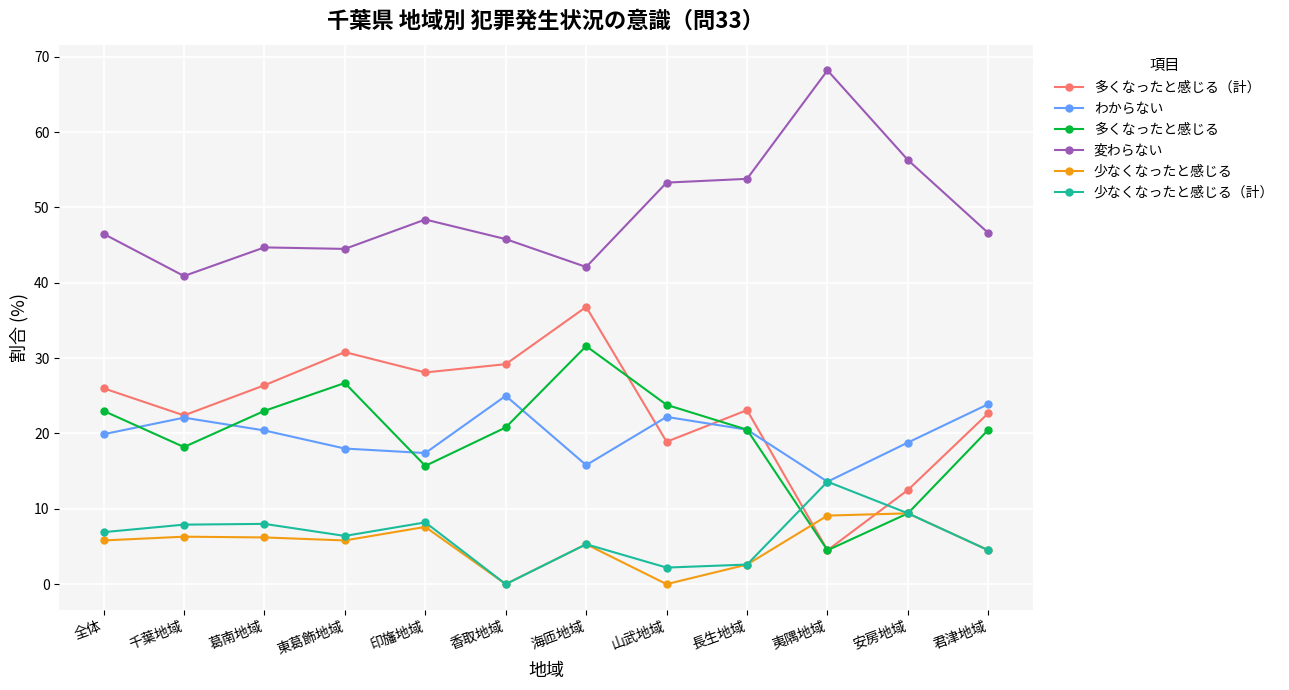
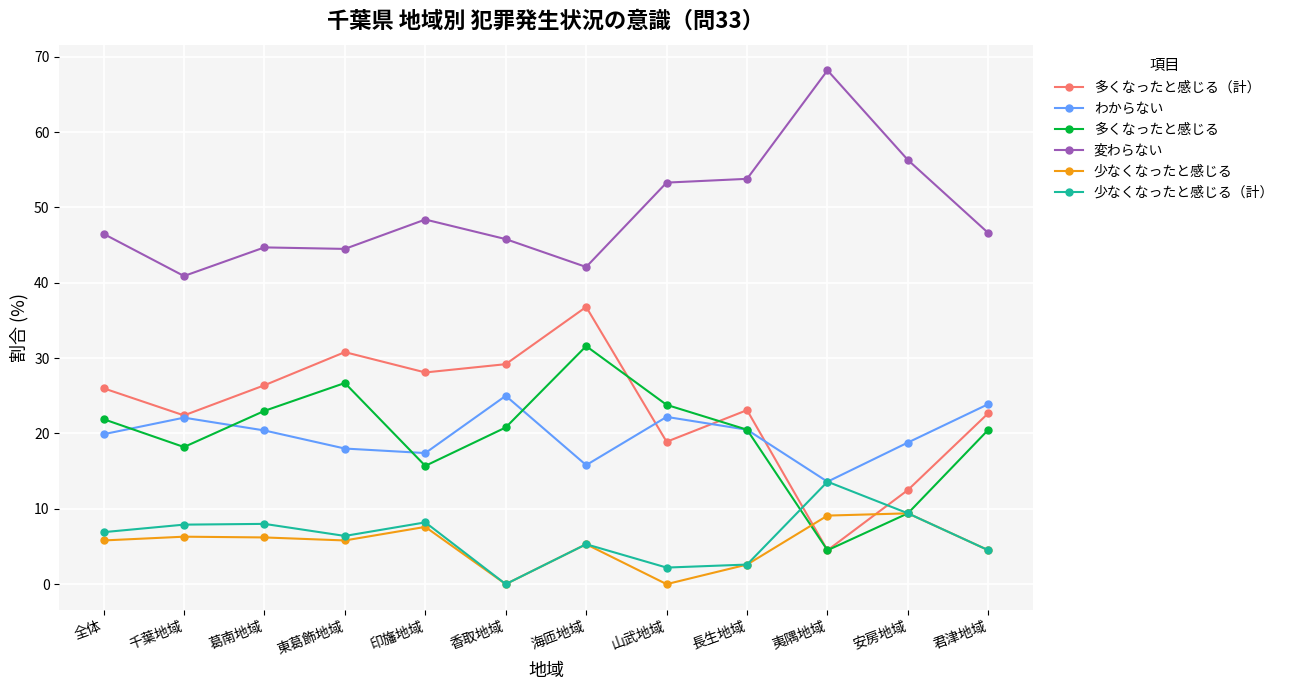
多くなったと感じる, 全体: 23 -> 22
